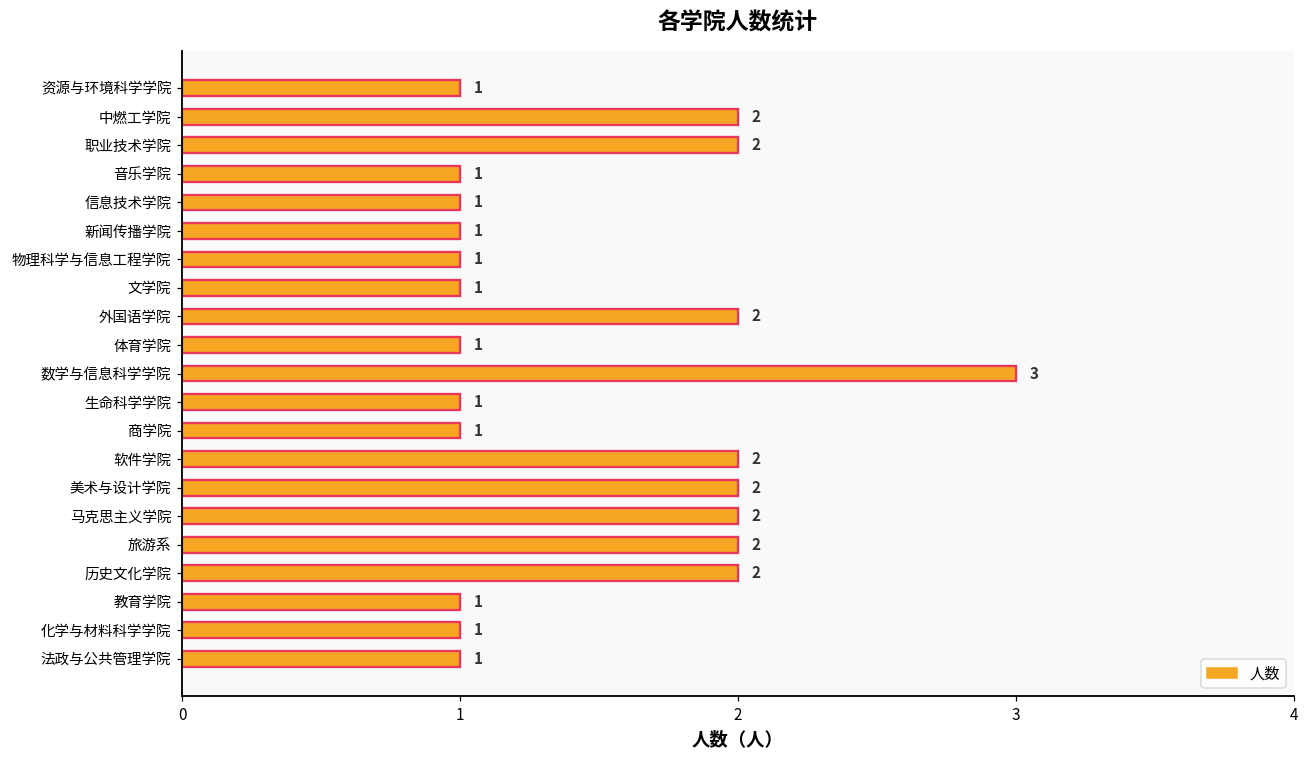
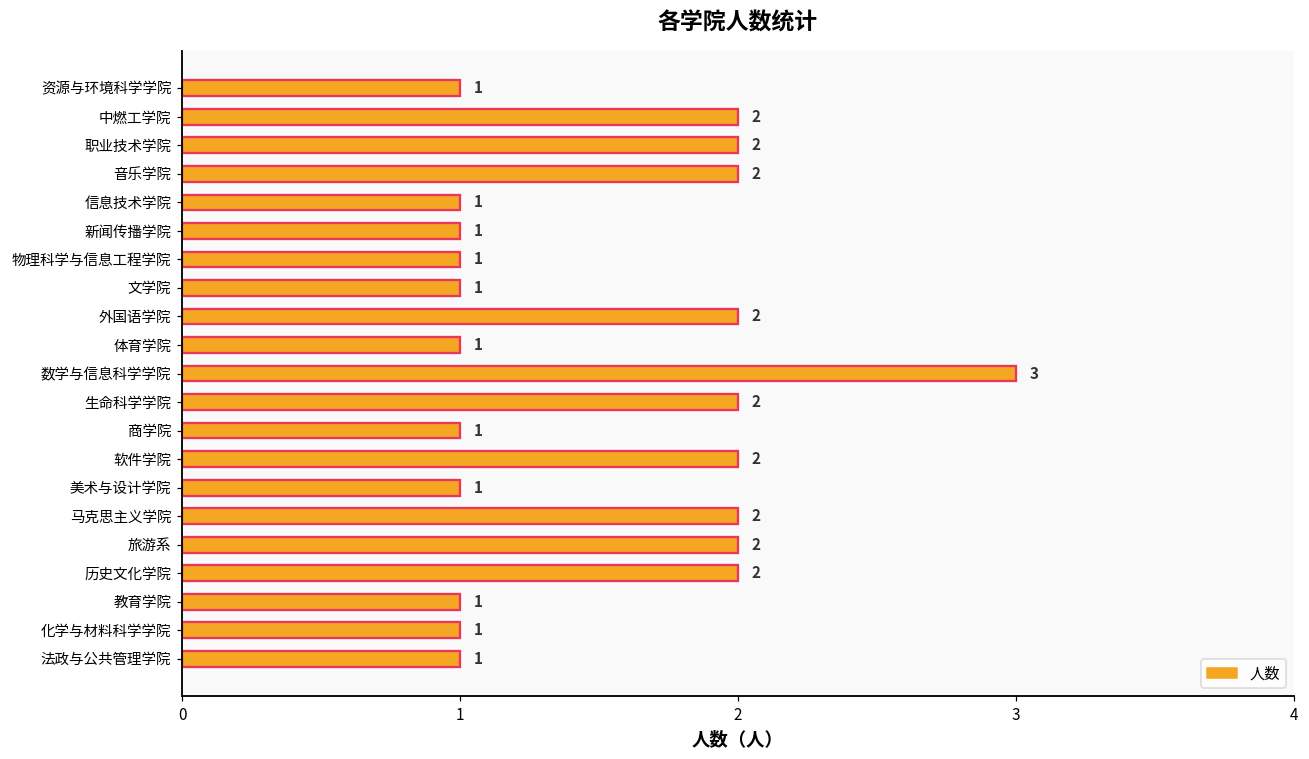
音乐学院: 1 -> 2
生命科学学院: 1 -> 2
美术与设计学院: 2 -> 1
